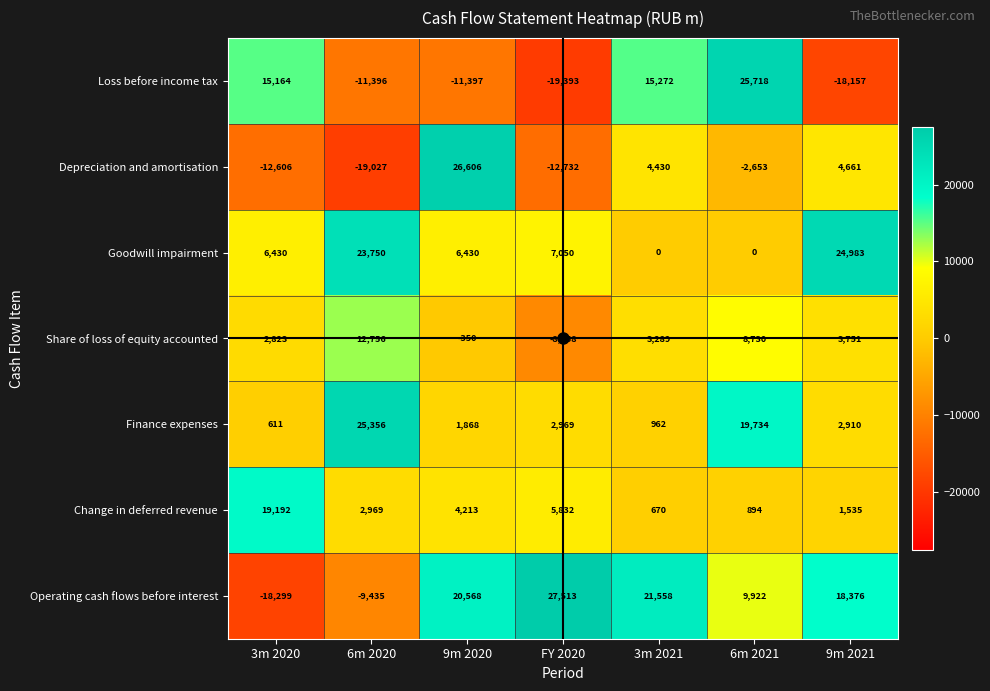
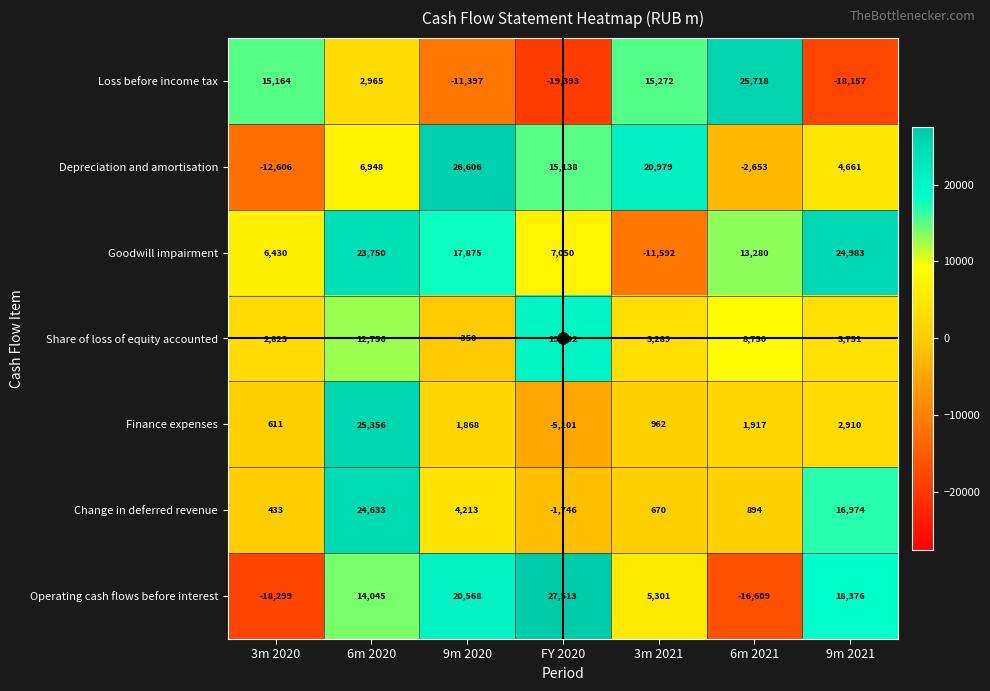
Loss before income tax, 6m 2020: -11,396 -> 2,965
Depreciation and amortisation, 6m 2020: -19,027 -> 6,948
Depreciation and amortisation, FY 2020: -12,732 -> 15,138
Depreciation and amortisation, 3m 2021: 4,430 -> 20,979
Goodwill impairment, 9m 2020: 6,430 -> 17,875
Goodwill impairment, 3m 2021: 0 -> -11,592
Goodwill impairment, 6m 2021: 0 -> 13,280
Share of loss of equity accounted, FY 2020: -8,958 -> 19,892
Finance expenses, FY 2020: 2,969 -> -5,101
Finance expenses, 6m 2021: 19,734 -> 1,917
Change in deferred revenue, 3m 2020: 19,192 -> 433
Change in deferred revenue, 6m 2020: 2,969 -> 24,633
Change in deferred revenue, FY 2020: 5,832 -> -1,746
Change in deferred revenue, 9m 2021: 1,535 -> 16,974
Operating cash flows before interest, 6m 2020: -9,435 -> 14,045
Operating cash flows before interest, 3m 2021: 21,558 -> 5,301
Operating cash flows before interest, 6m 2021: 9,922 -> -16,609
